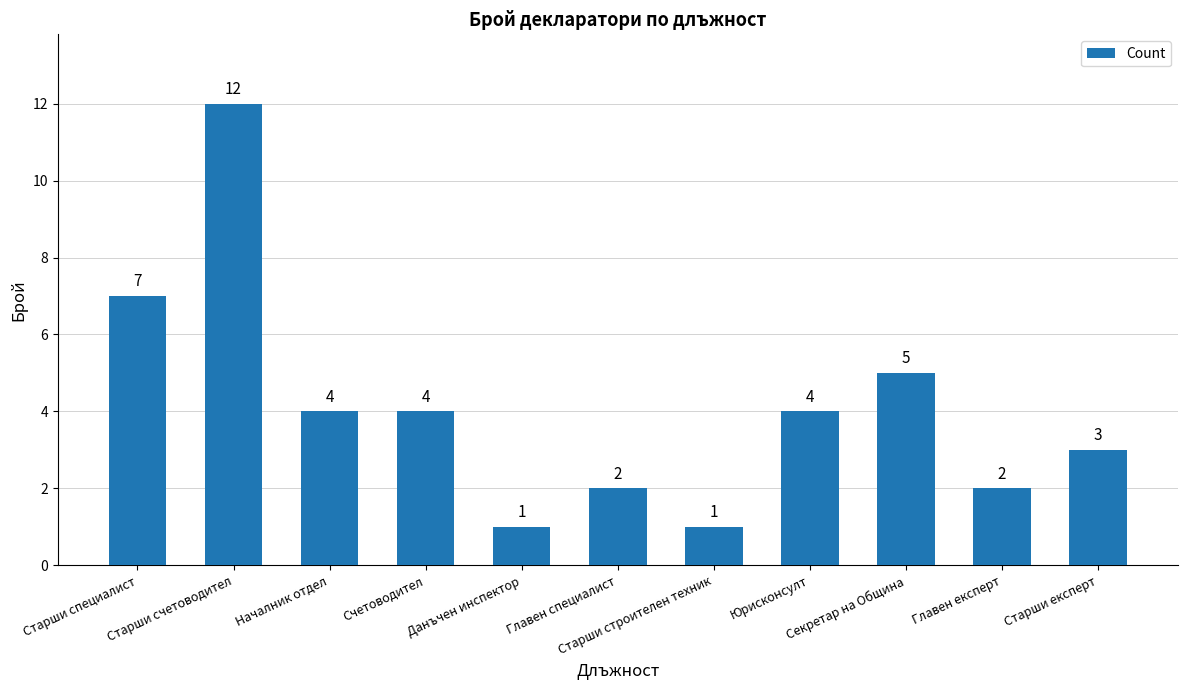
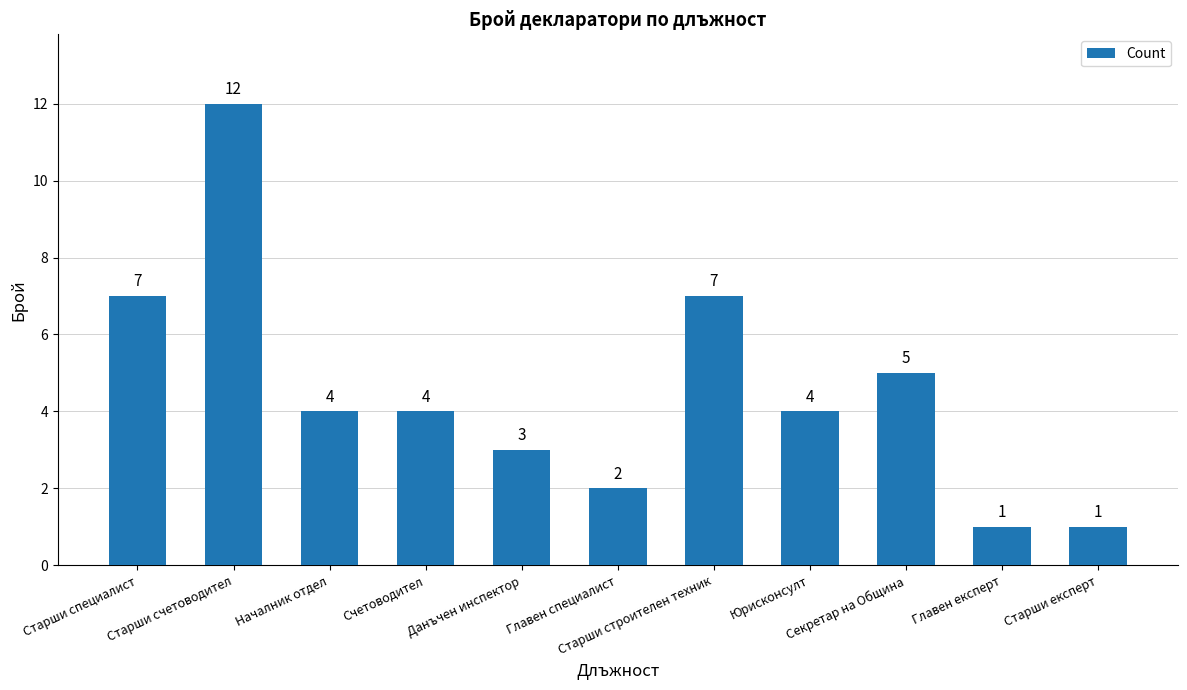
Данъчен инспектор: 1 -> 3
Старши строителен техник: 1 -> 7
Главен експерт: 2 -> 1
Старши експерт: 3 -> 1
